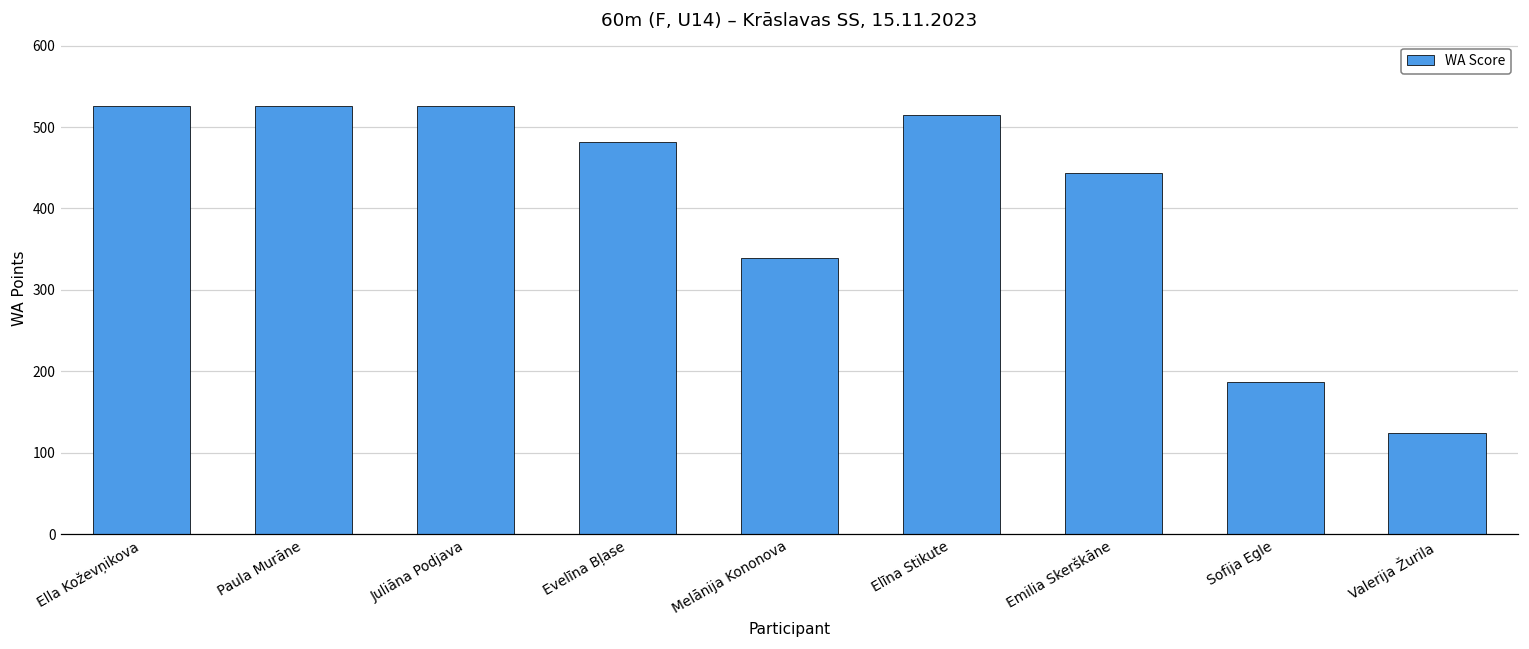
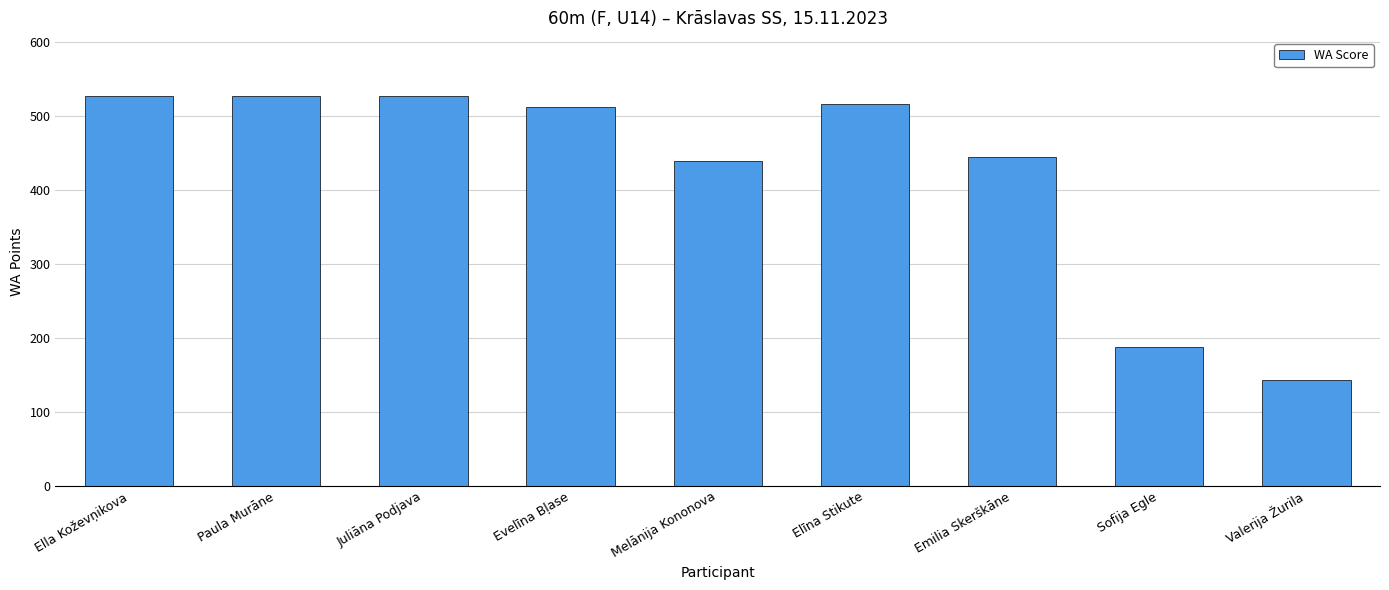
Evelīna Bļase: 480 -> 510
Melānija Kononova: 340 -> 440
Valerija Žurila: 120 -> 140
